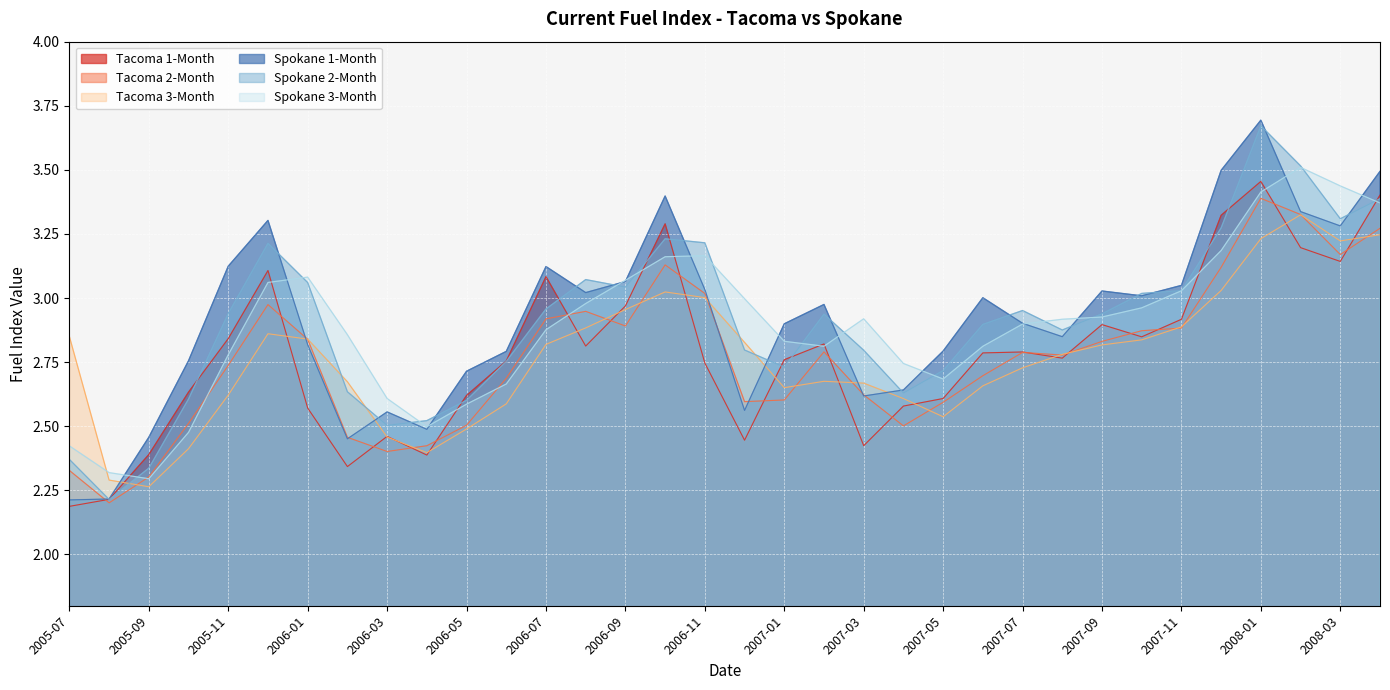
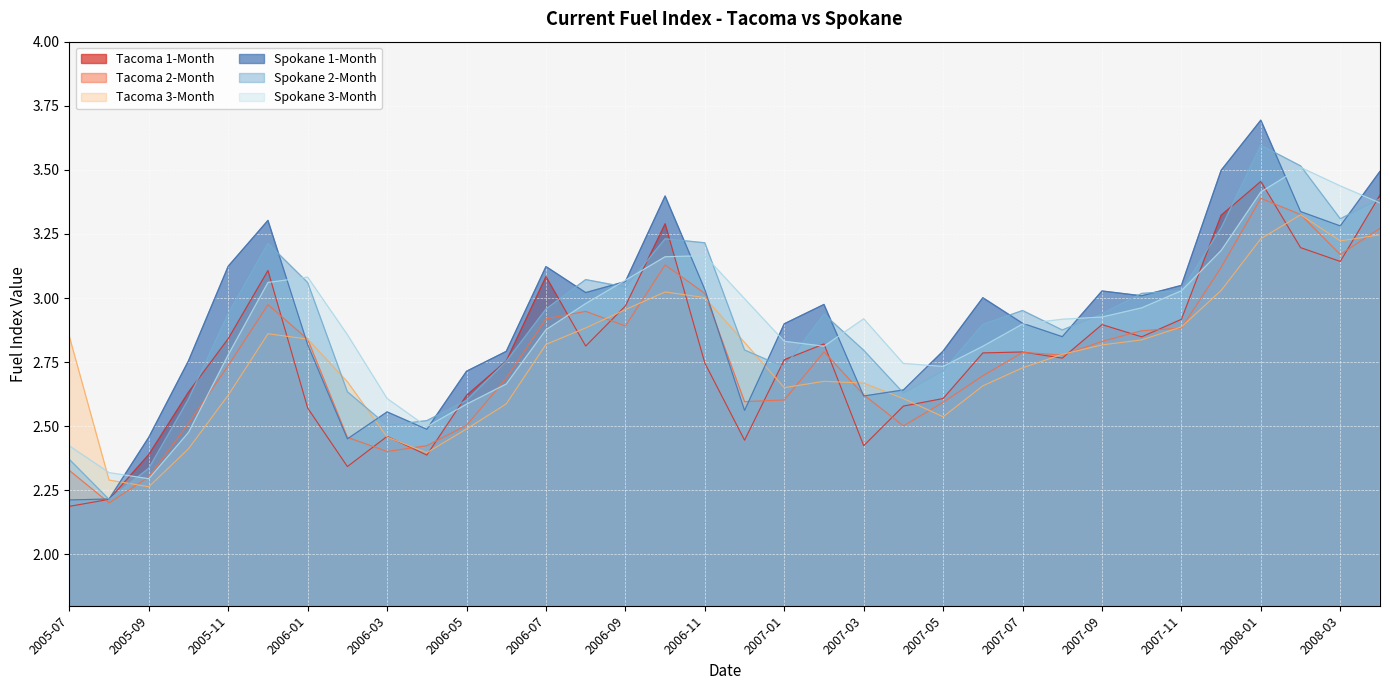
Spokane 3-Month, 2007-05: 2.68 -> 2.73
Spokane 2-Month, 2008-01: 3.67 -> 3.60
